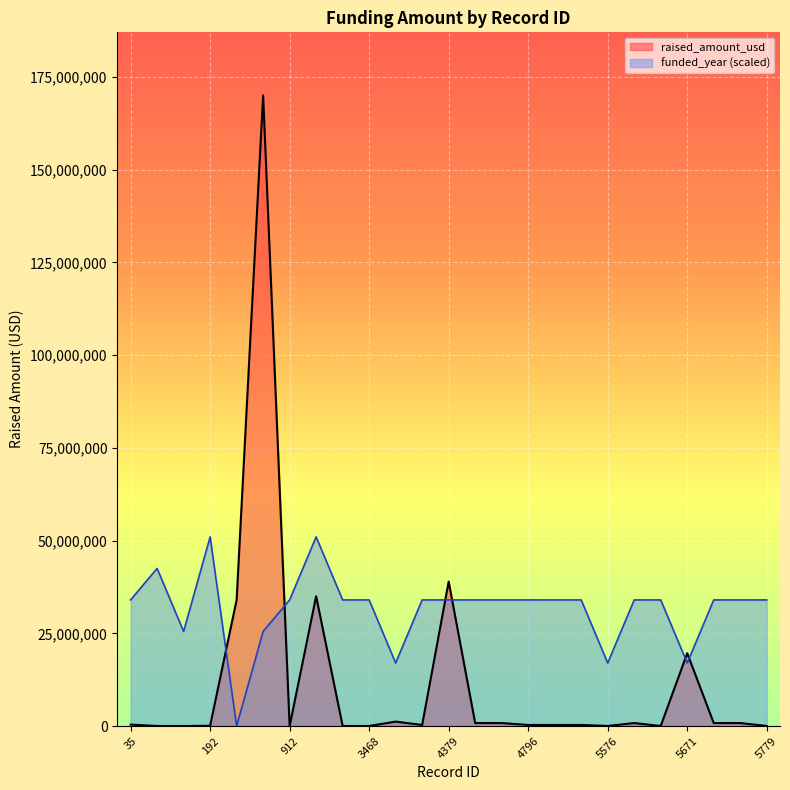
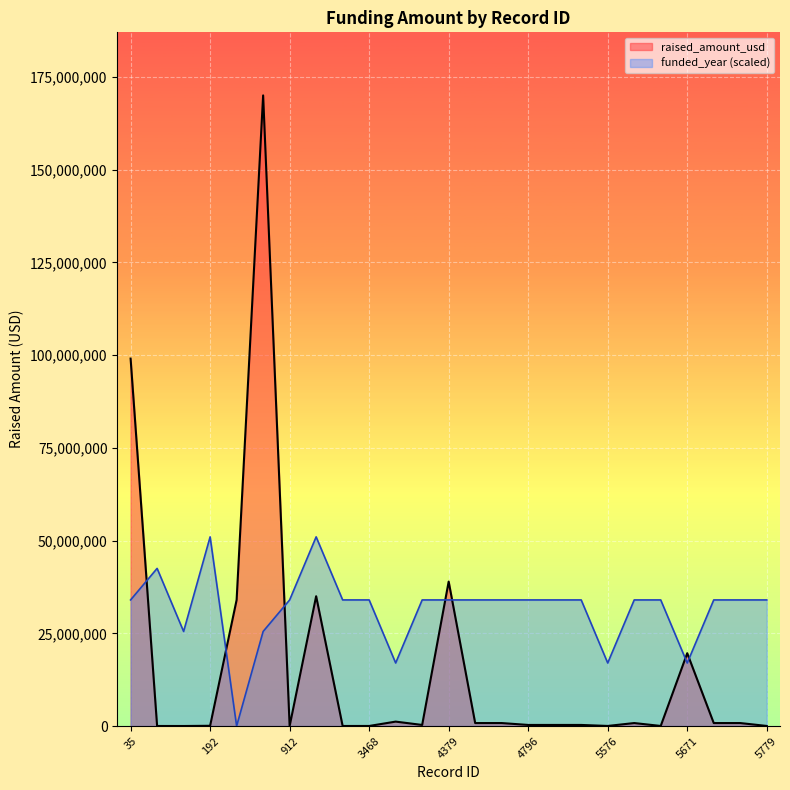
raised_amount_usd, 35: 0 -> 99,000,000
